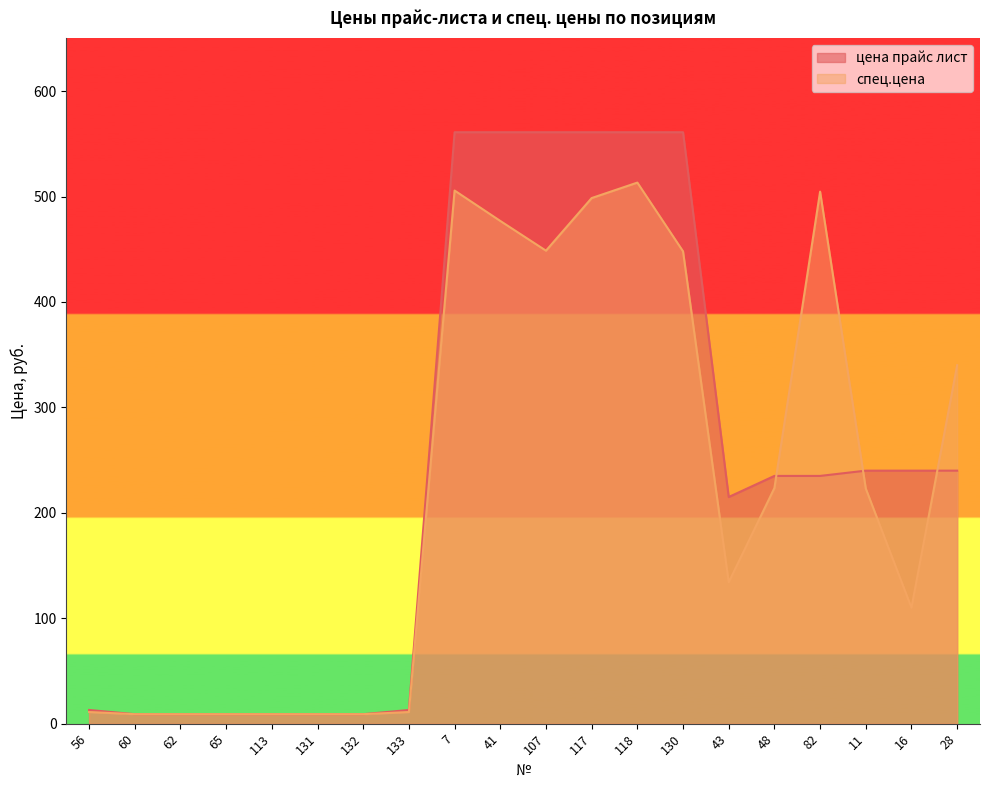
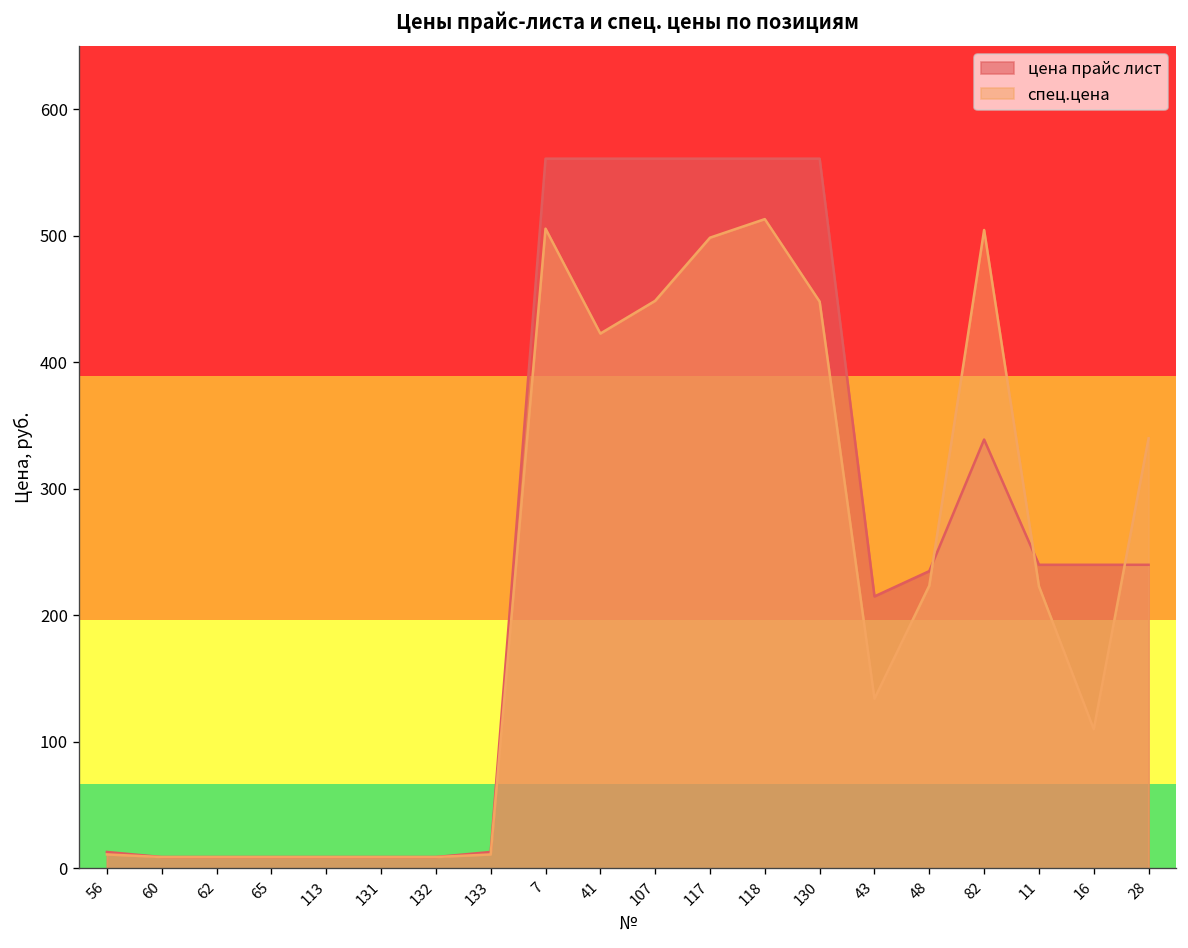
спец.цена, 41: 477 -> 423
цена прайс лист, 82: 235 -> 339
